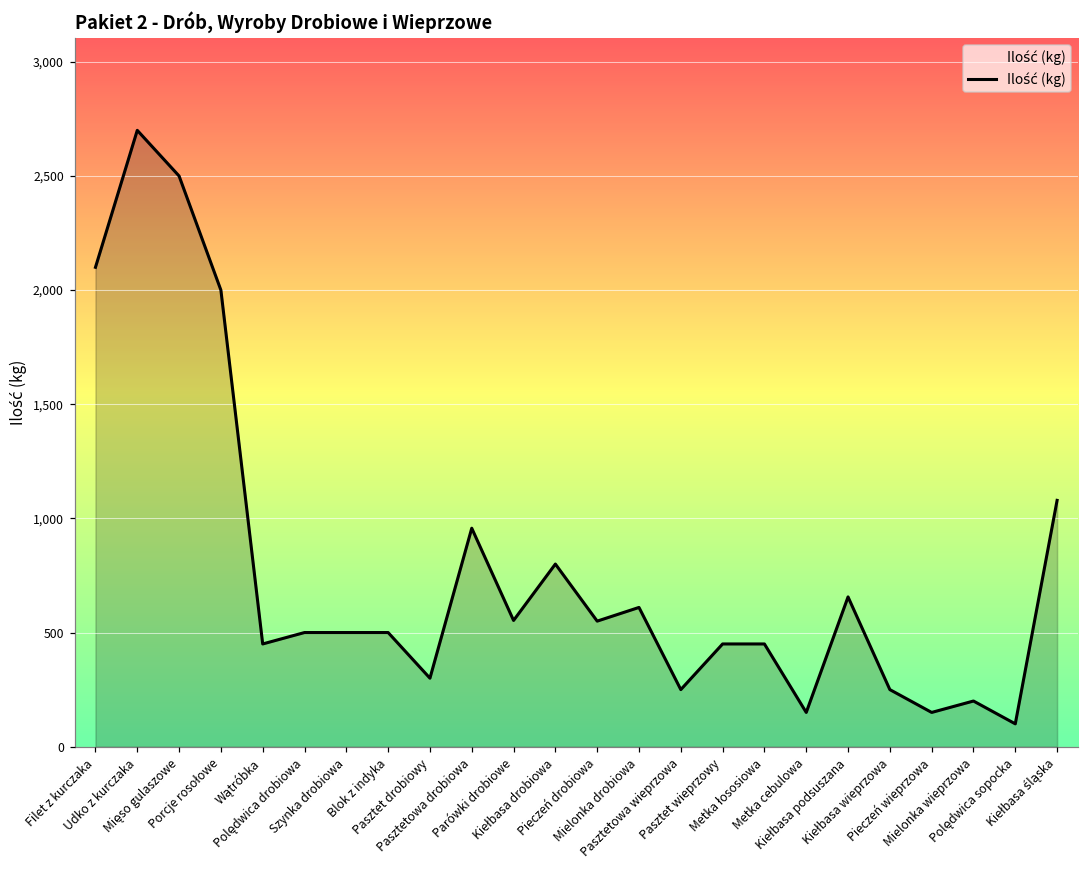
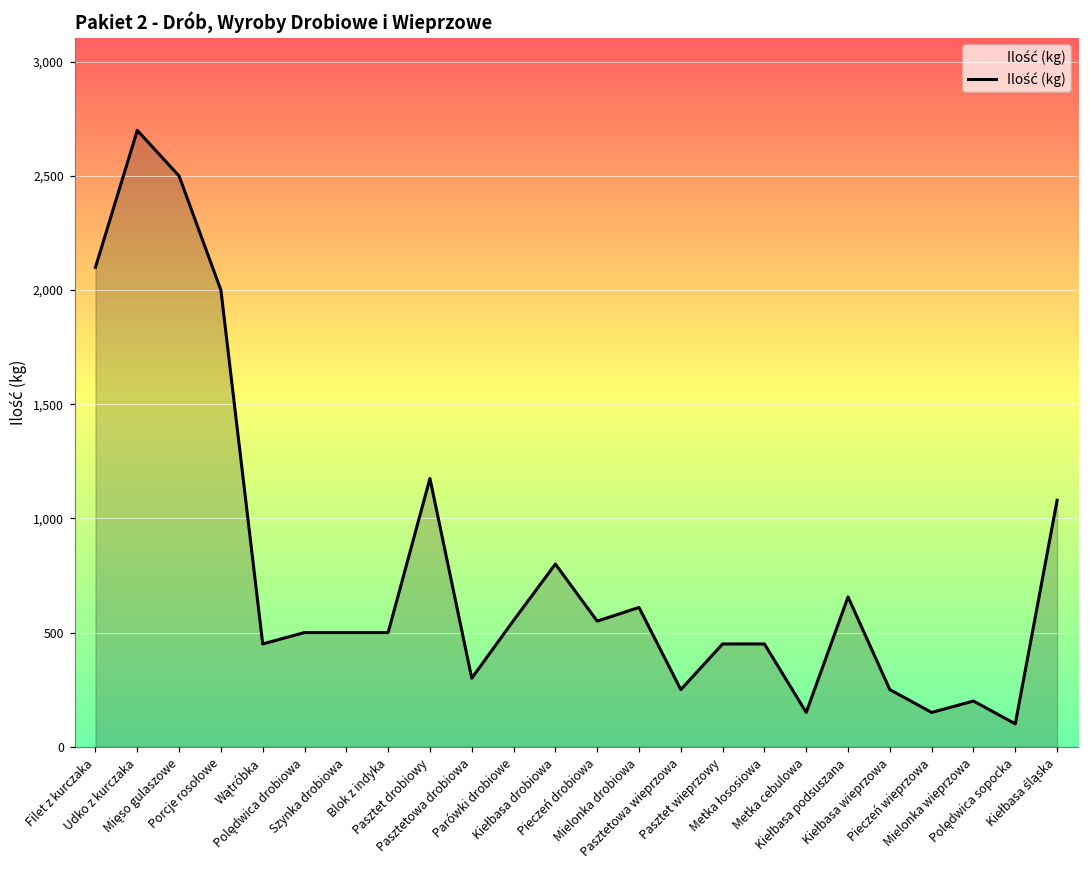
Pasztet drobiowy: 300 -> 1,180
Pasztetowa drobiowa: 960 -> 300
